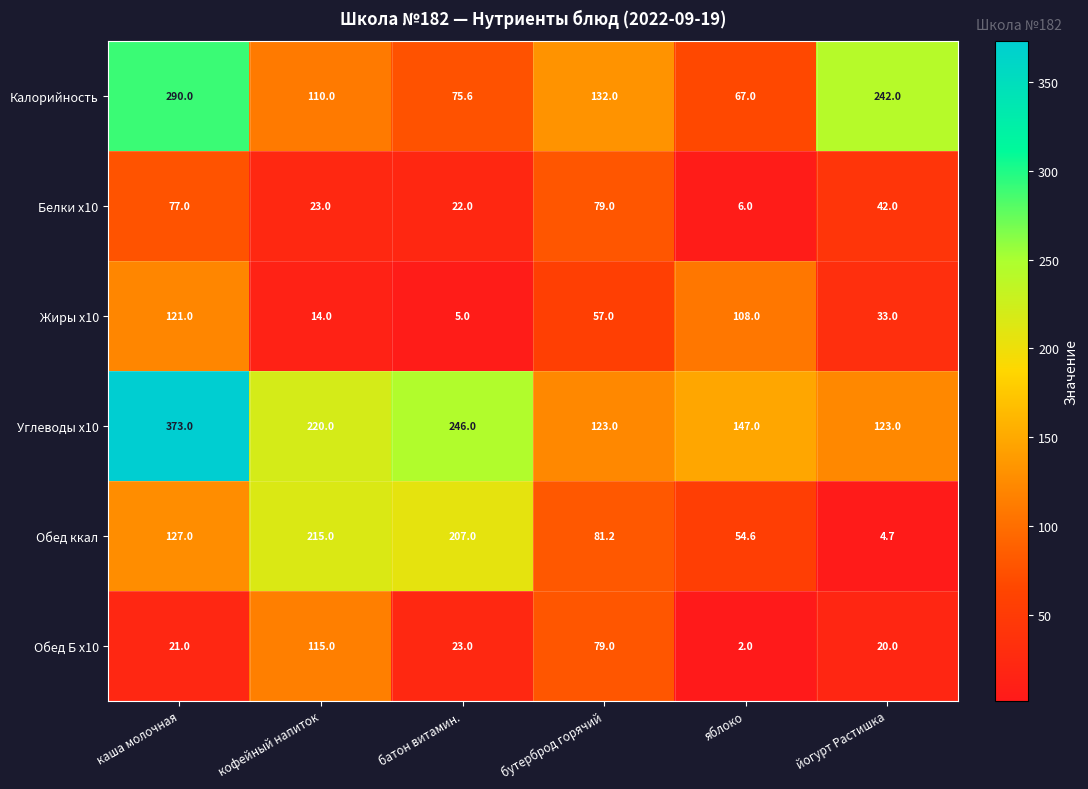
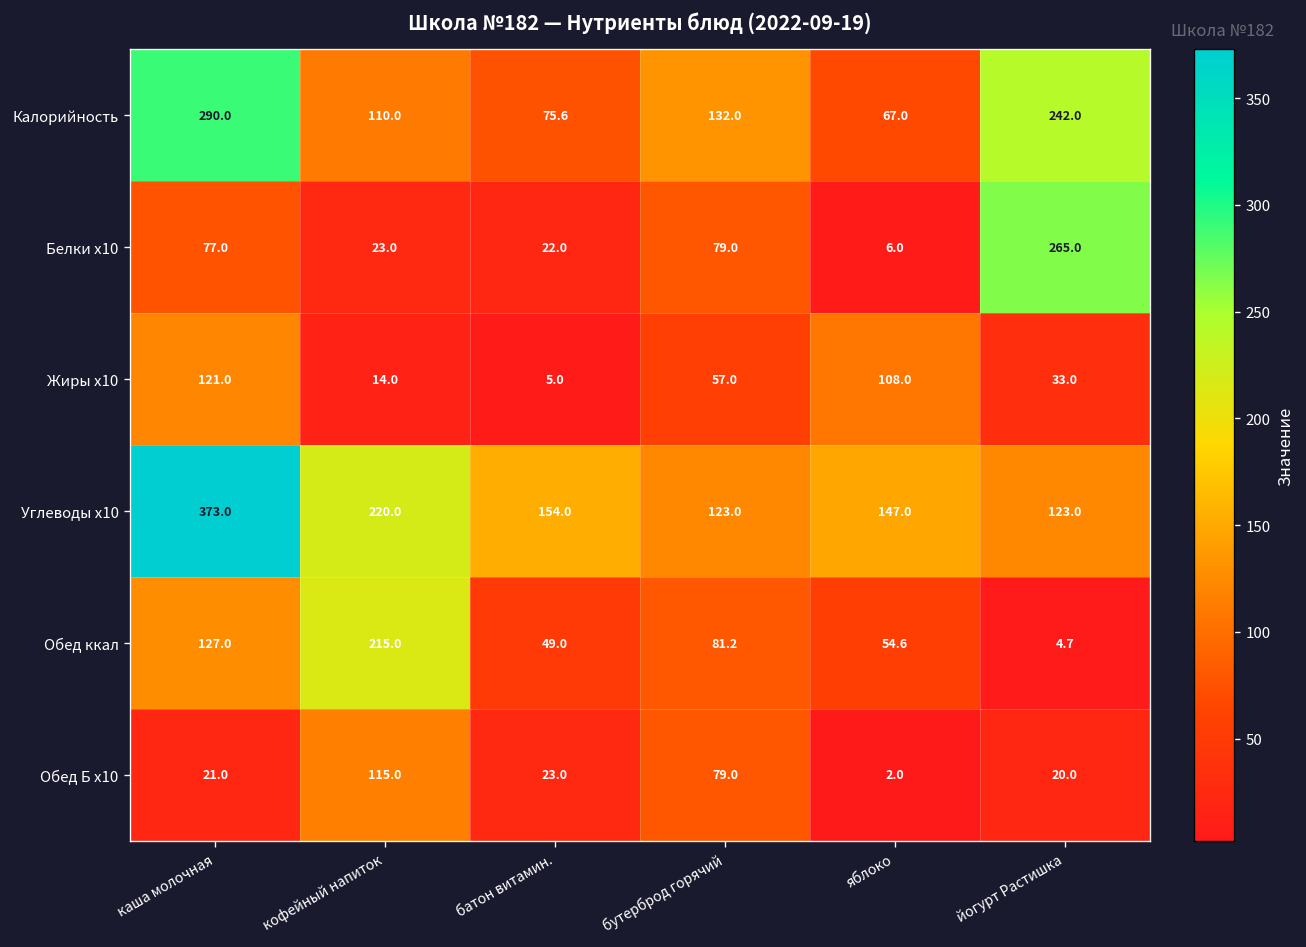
Белки x10, йогурт Растишка: 42.0 -> 265.0
Углеводы x10, батон витамин.: 246.0 -> 154.0
Обед ккал, батон витамин.: 207.0 -> 49.0
